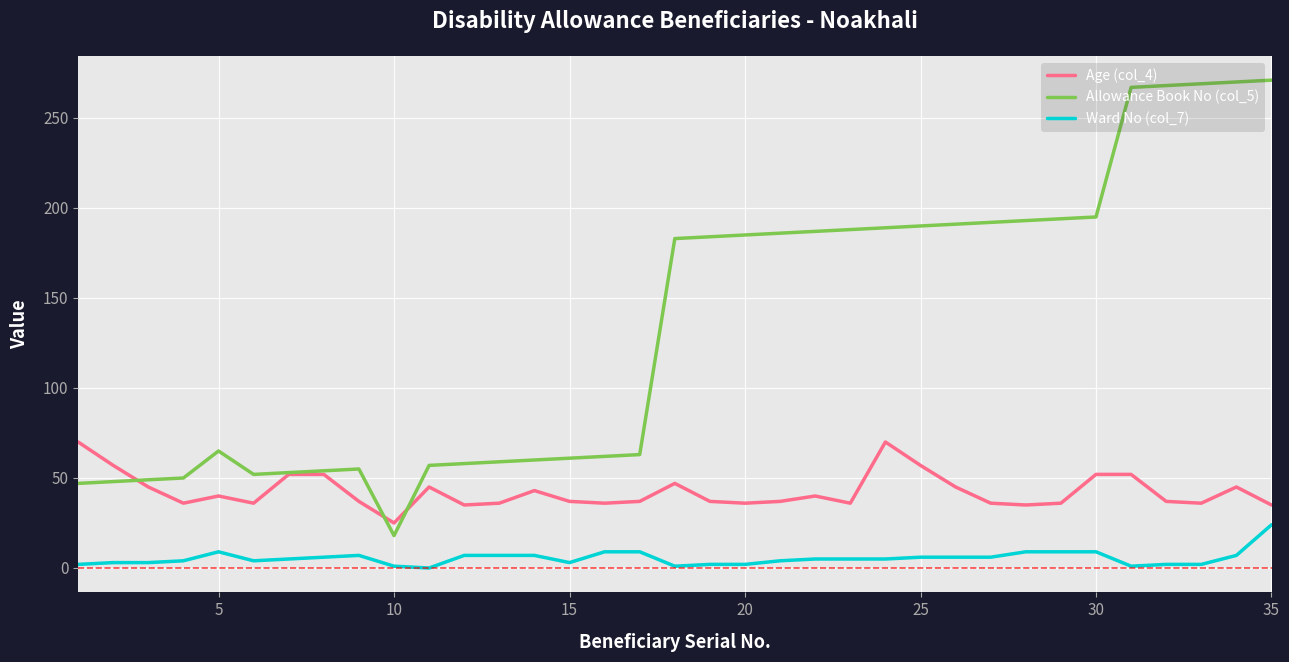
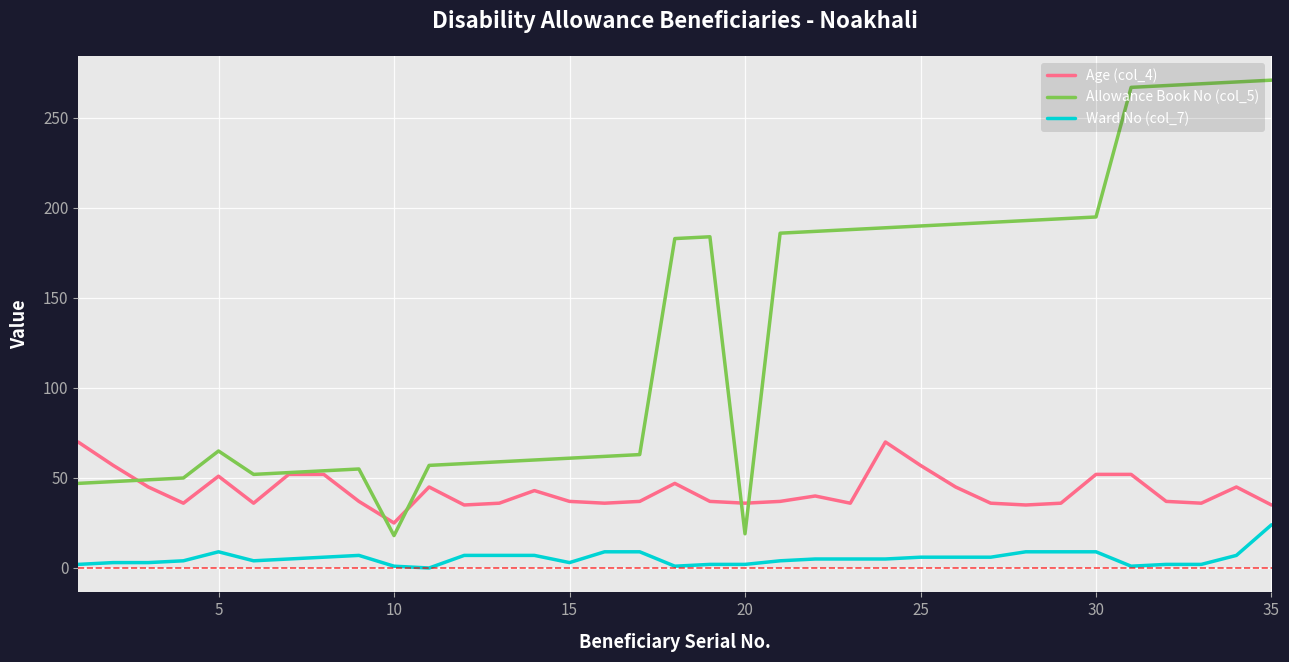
Age (col_4), 5: 40 -> 51
Allowance Book No (col_5), 20: 185 -> 19
